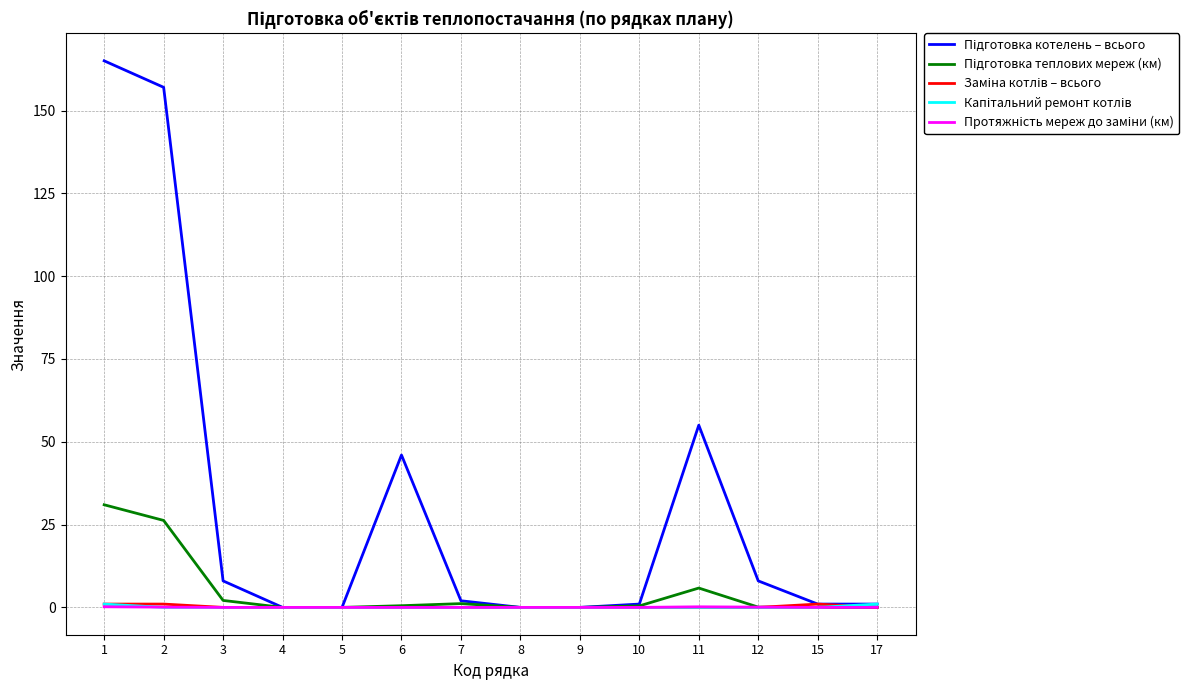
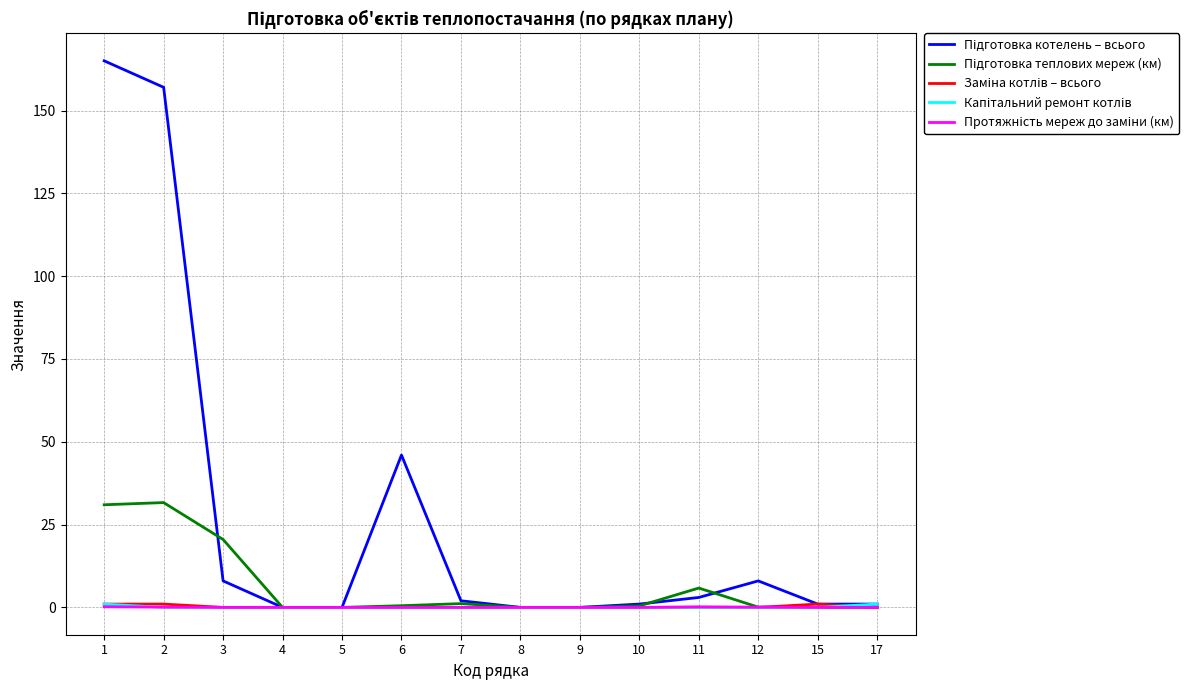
Підготовка теплових мереж (км), 2: 26 -> 32
Підготовка теплових мереж (км), 3: 2 -> 21
Підготовка котелень – всього, 11: 55 -> 3
